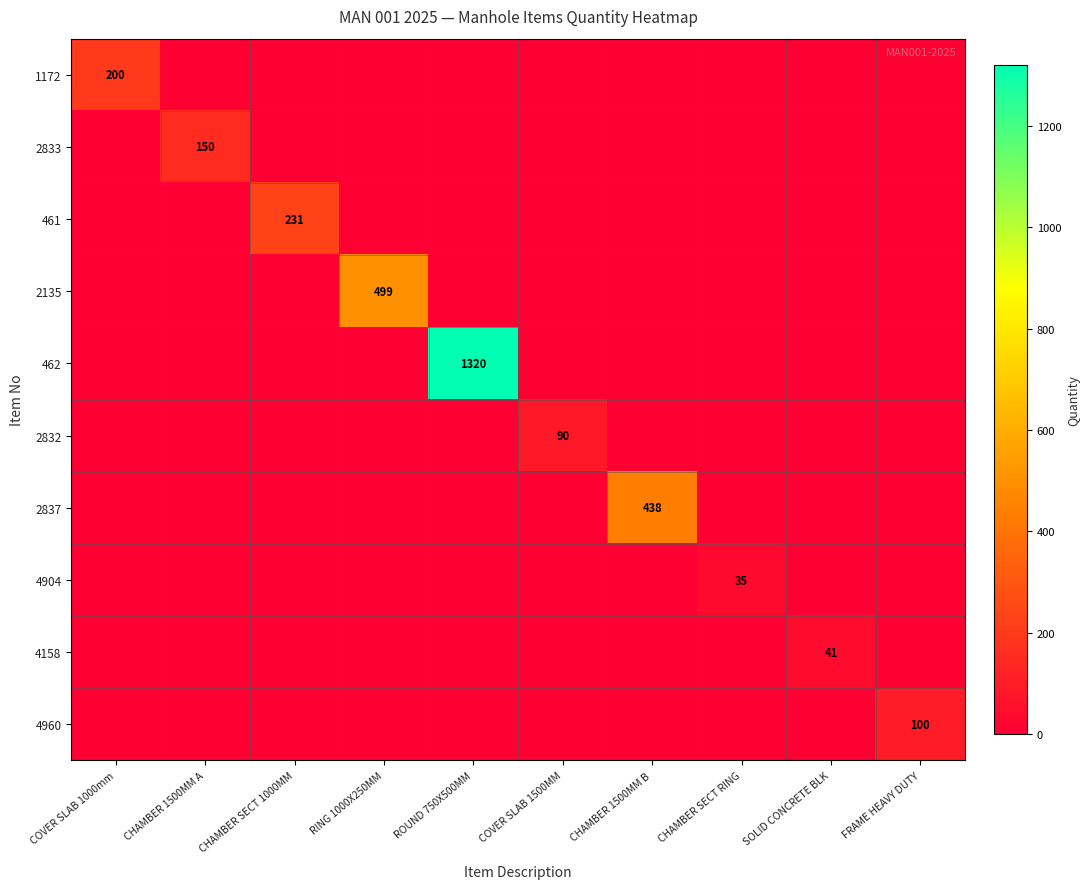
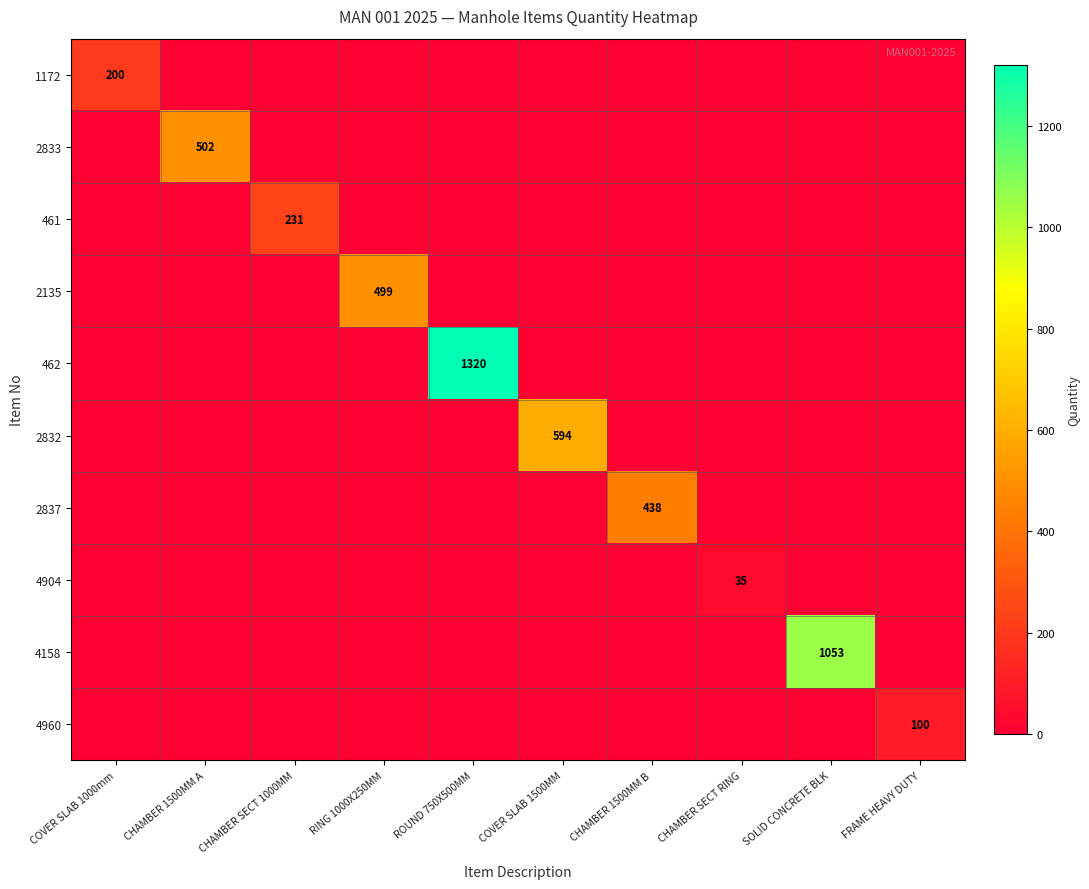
2833, CHAMBER 1500MM A: 150 -> 502
2832, COVER SLAB 1500MM: 90 -> 594
4158, SOLID CONCRETE BLK: 41 -> 1053
